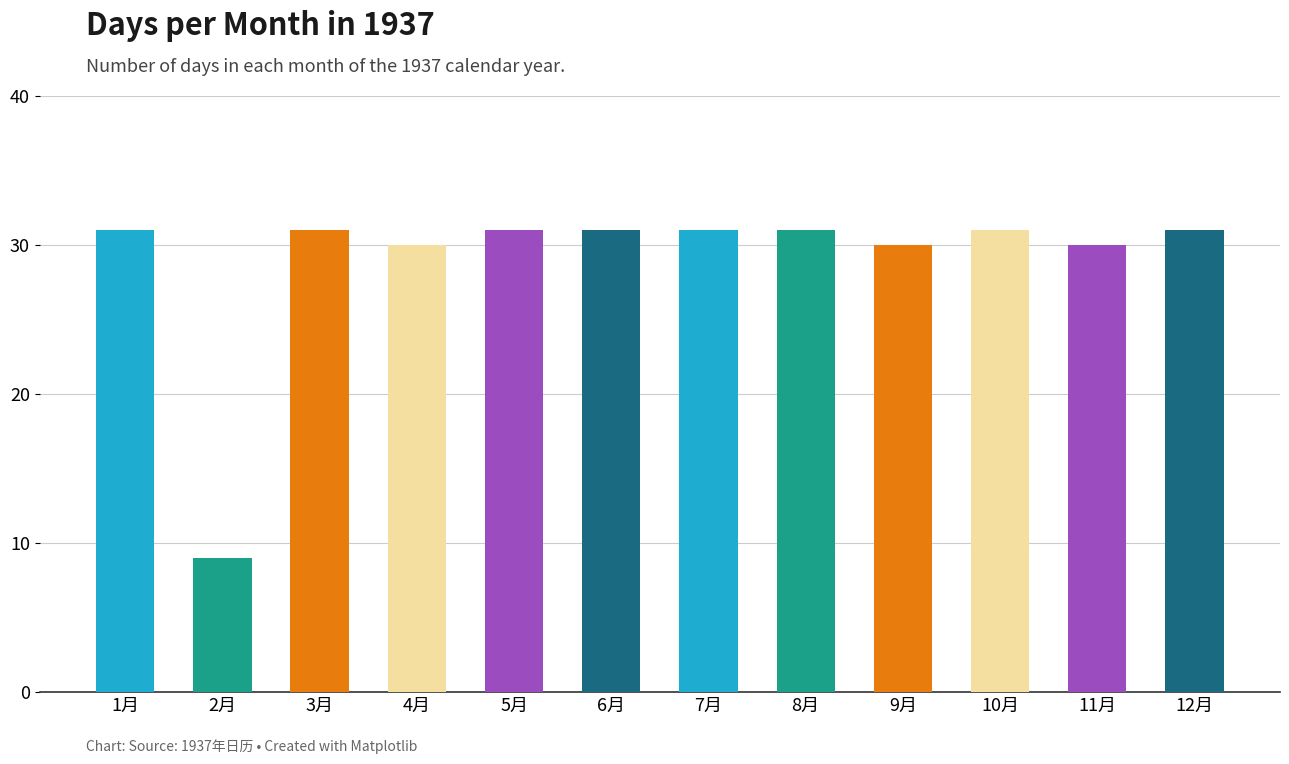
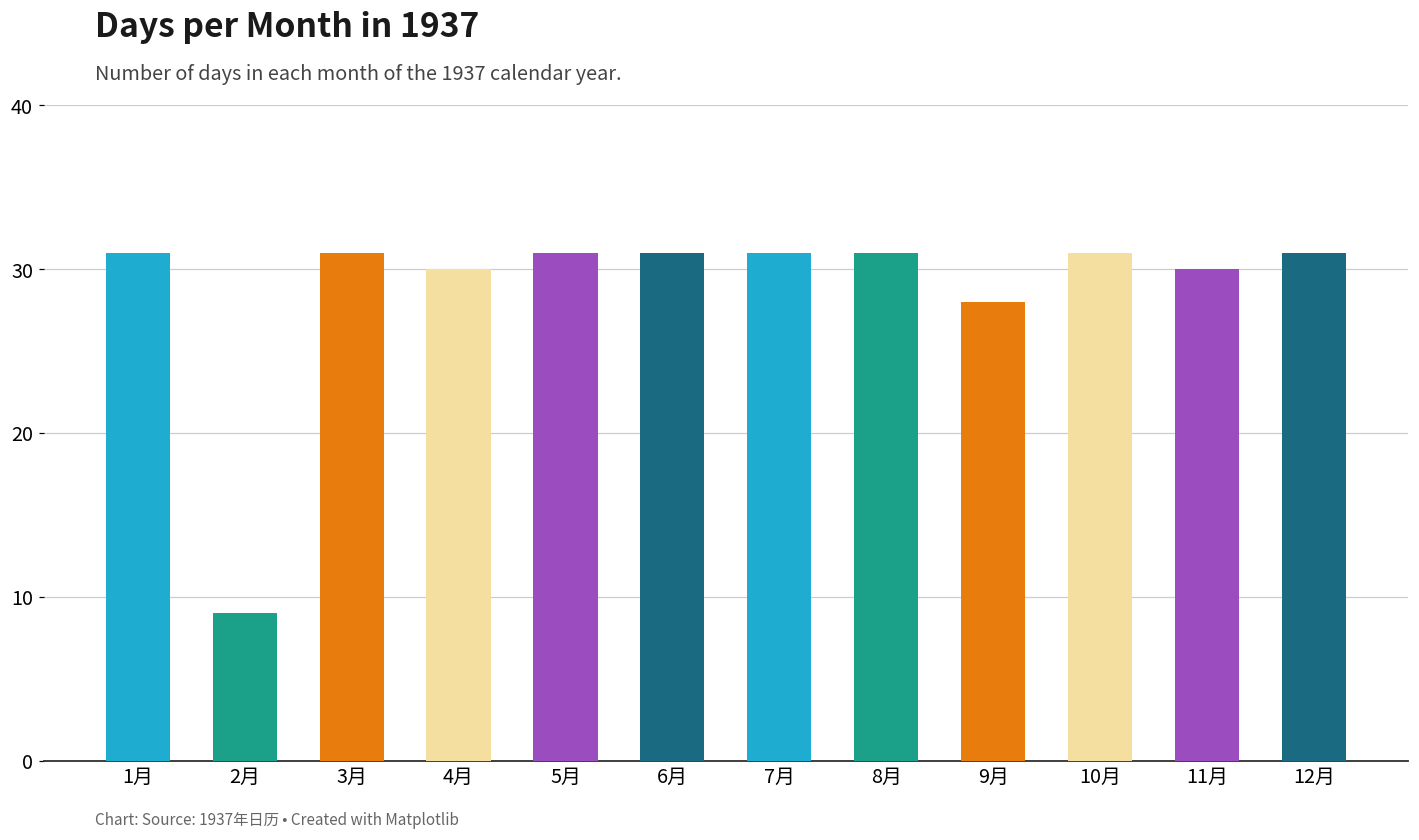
9月: 30 -> 28
